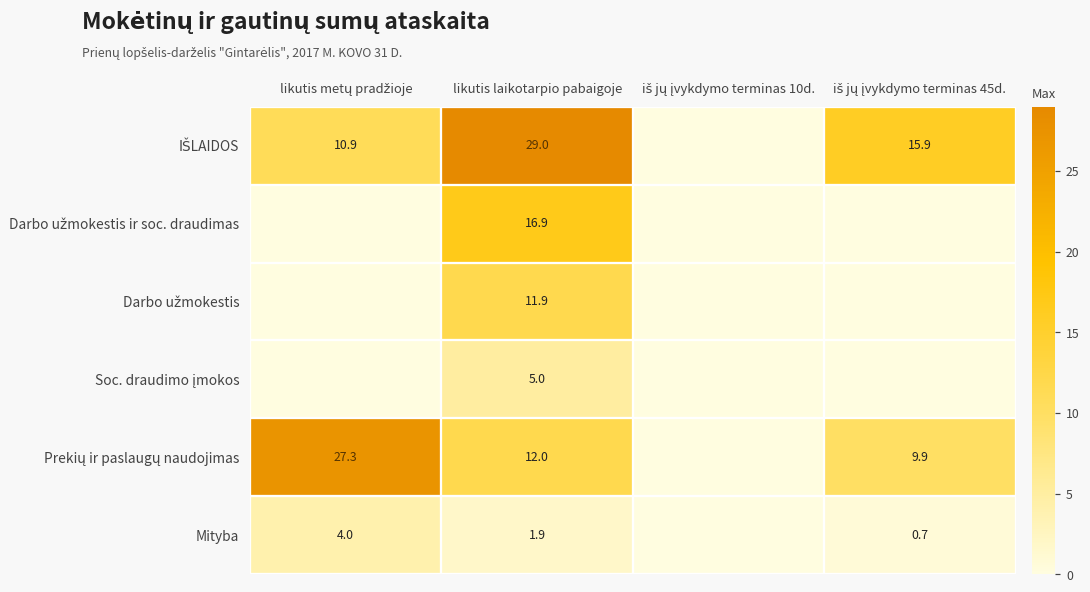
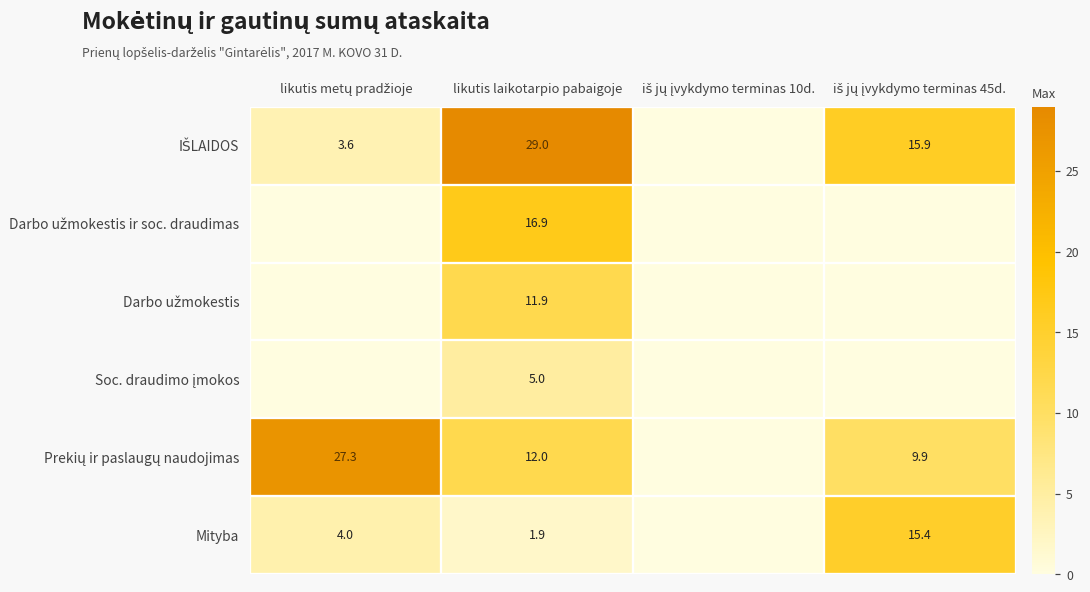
IŠLAIDOS, likutis metų pradžioje: 10.9 -> 3.6
Mityba, iš jų įvykdymo terminas 45d.: 0.7 -> 15.4
